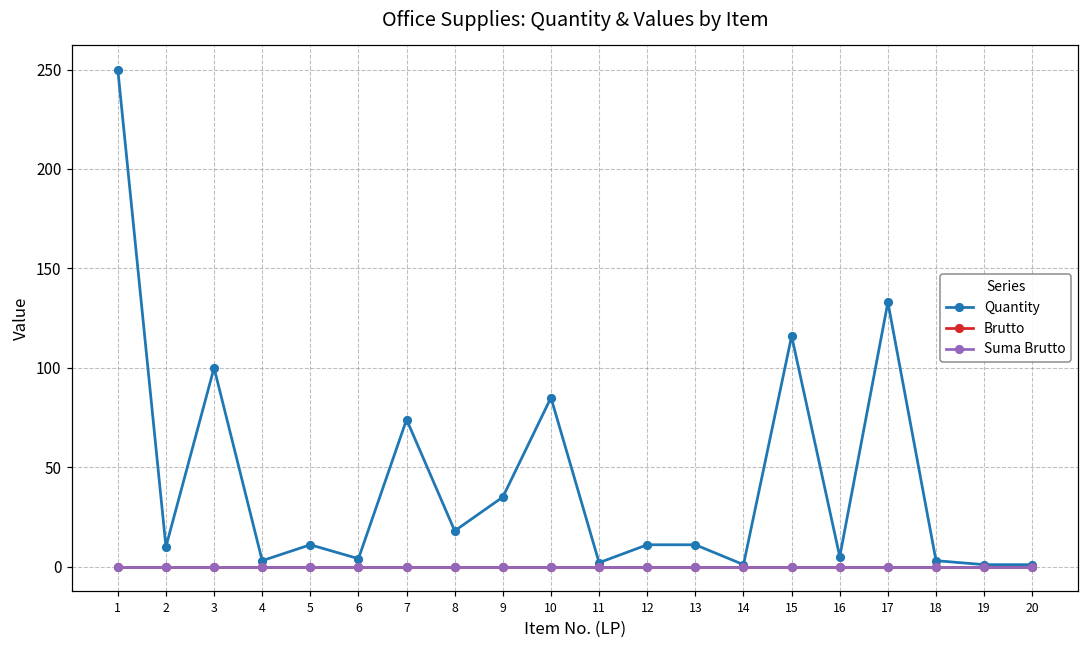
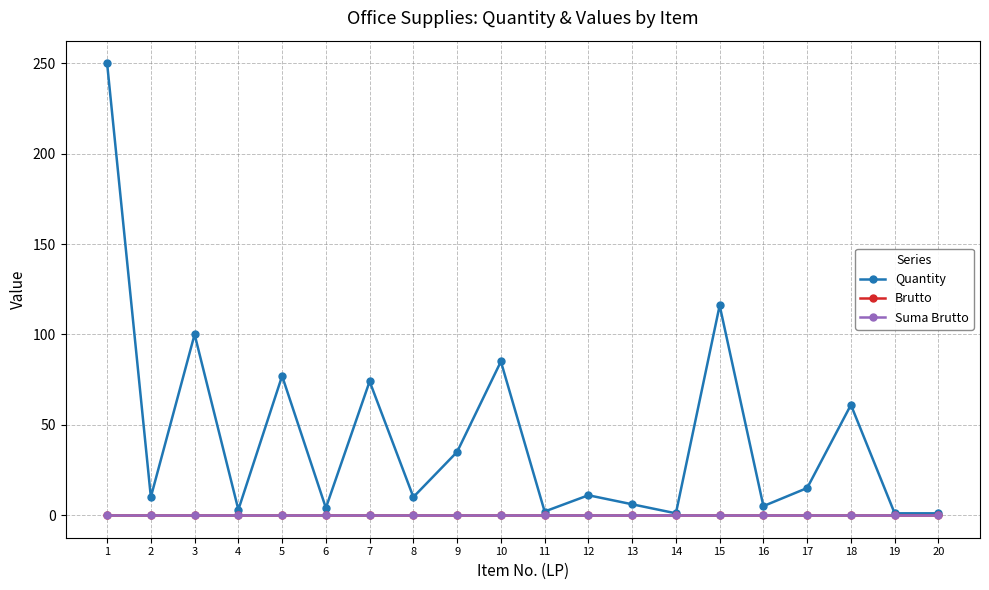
Quantity, 5: 11 -> 77
Quantity, 8: 18 -> 10
Quantity, 13: 11 -> 6
Quantity, 17: 133 -> 15
Quantity, 18: 3 -> 61
